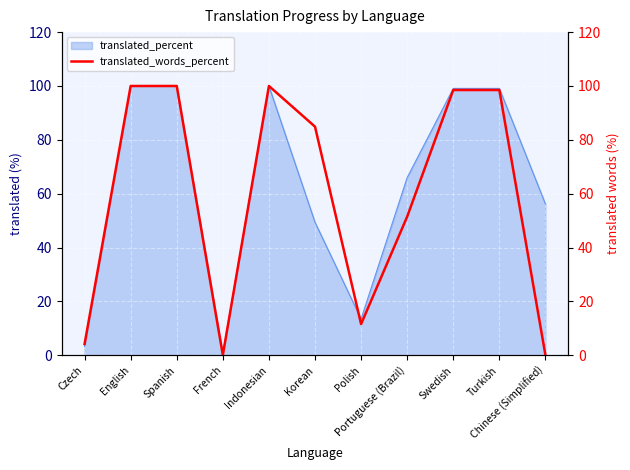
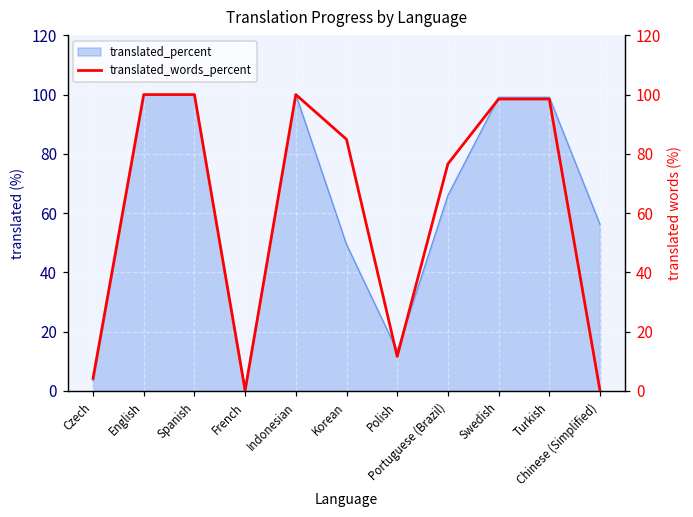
translated_words_percent, Portuguese (Brazil): 52 -> 77
